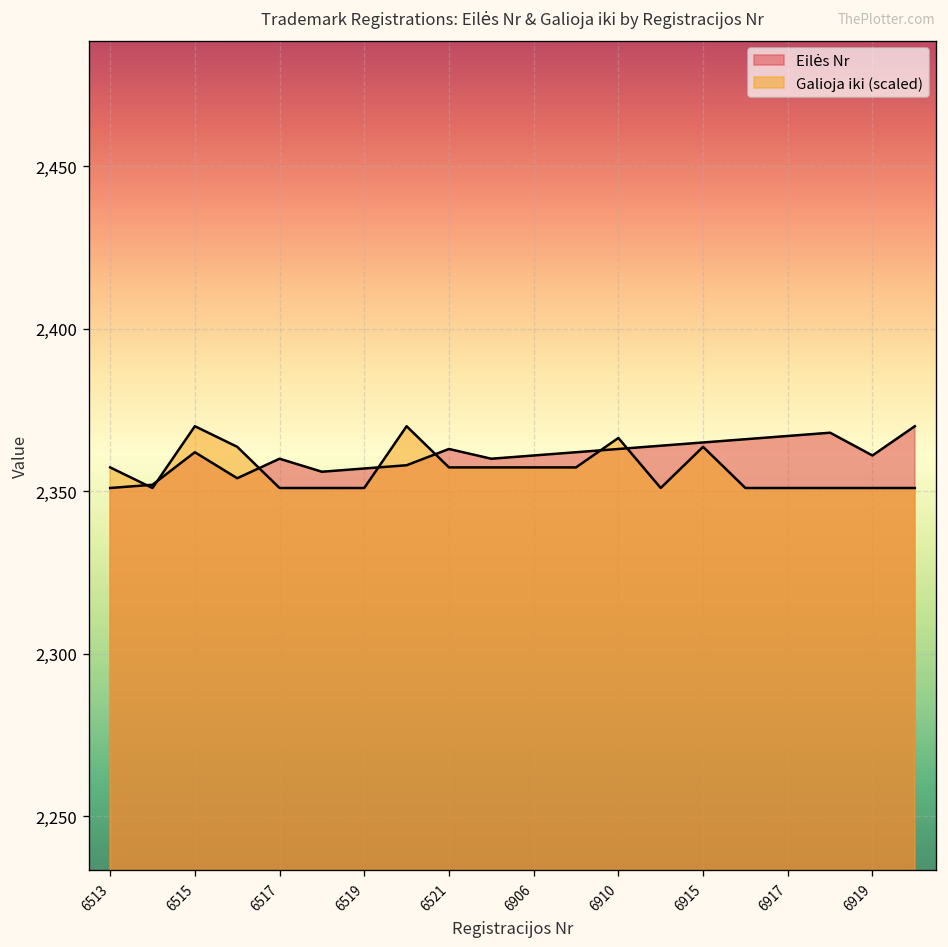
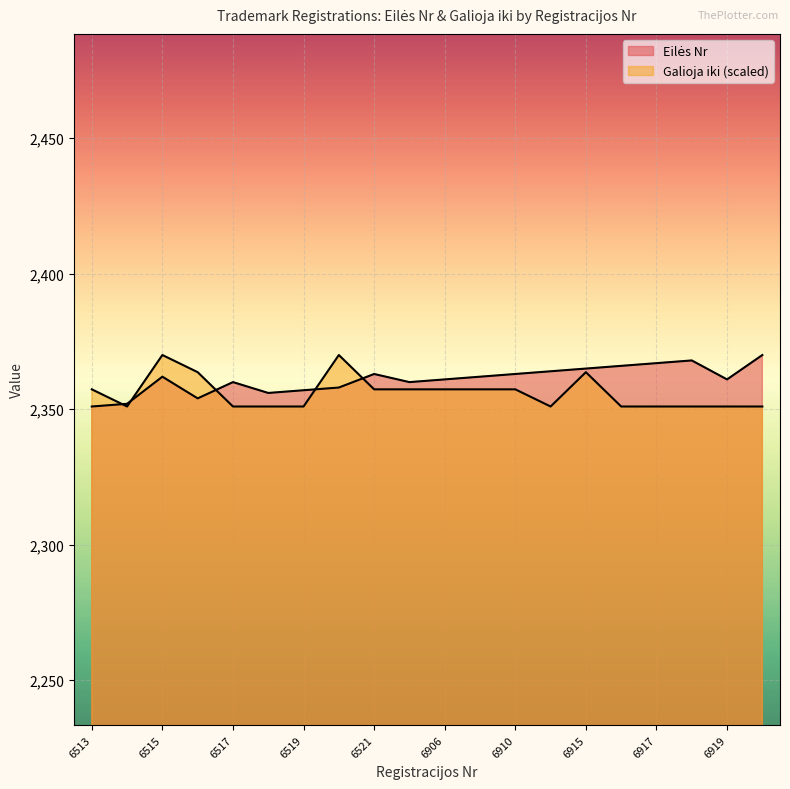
Galioja iki (scaled), 6910: 2,366 -> 2,357
